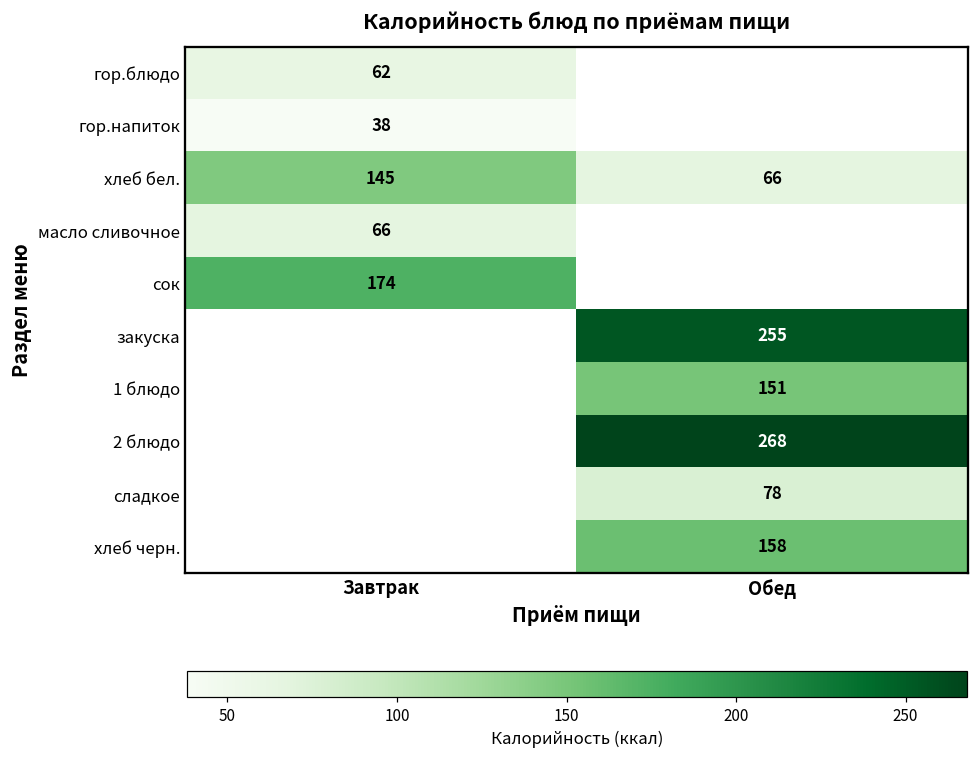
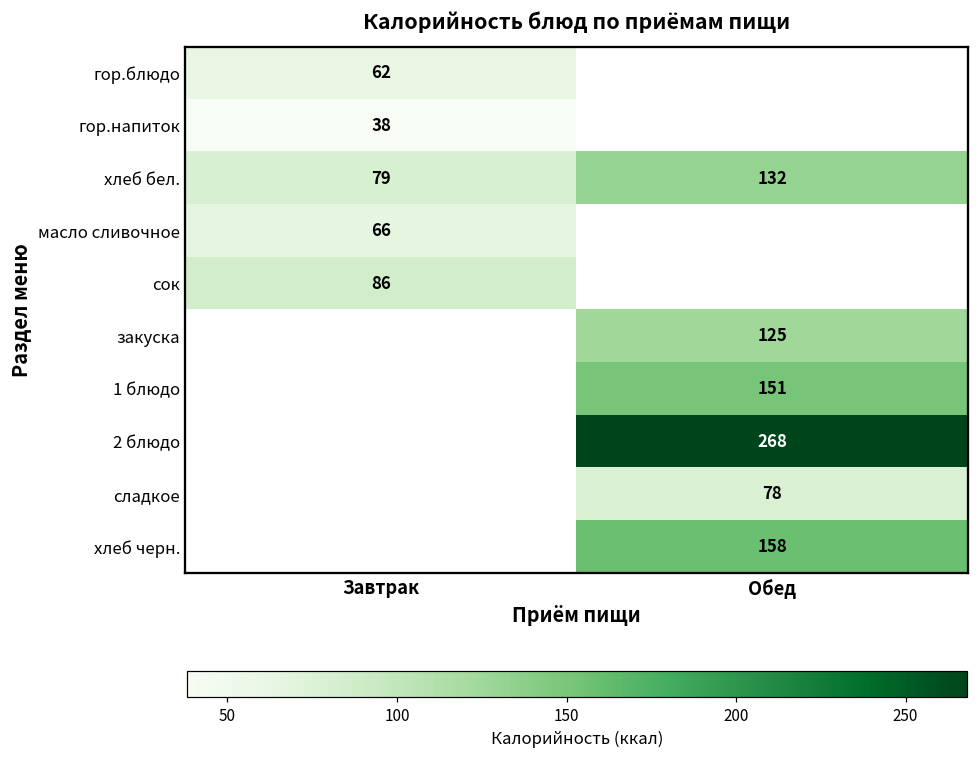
хлеб бел., Завтрак: 145 -> 79
хлеб бел., Обед: 66 -> 132
сок, Завтрак: 174 -> 86
закуска, Обед: 255 -> 125
